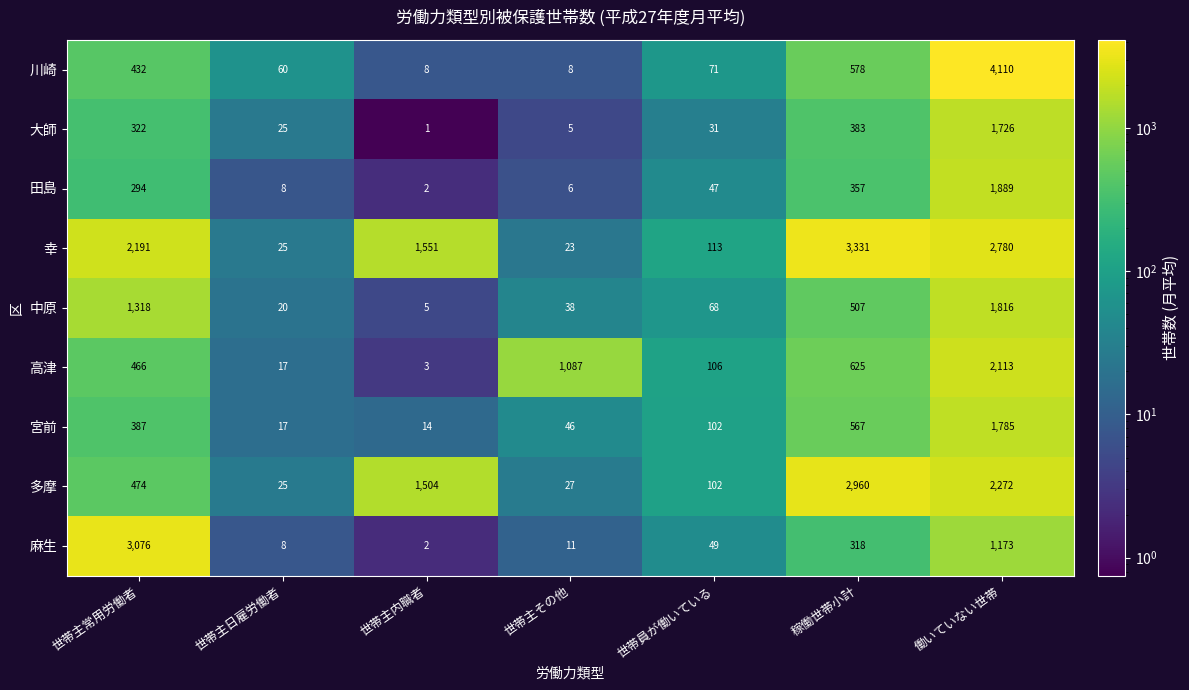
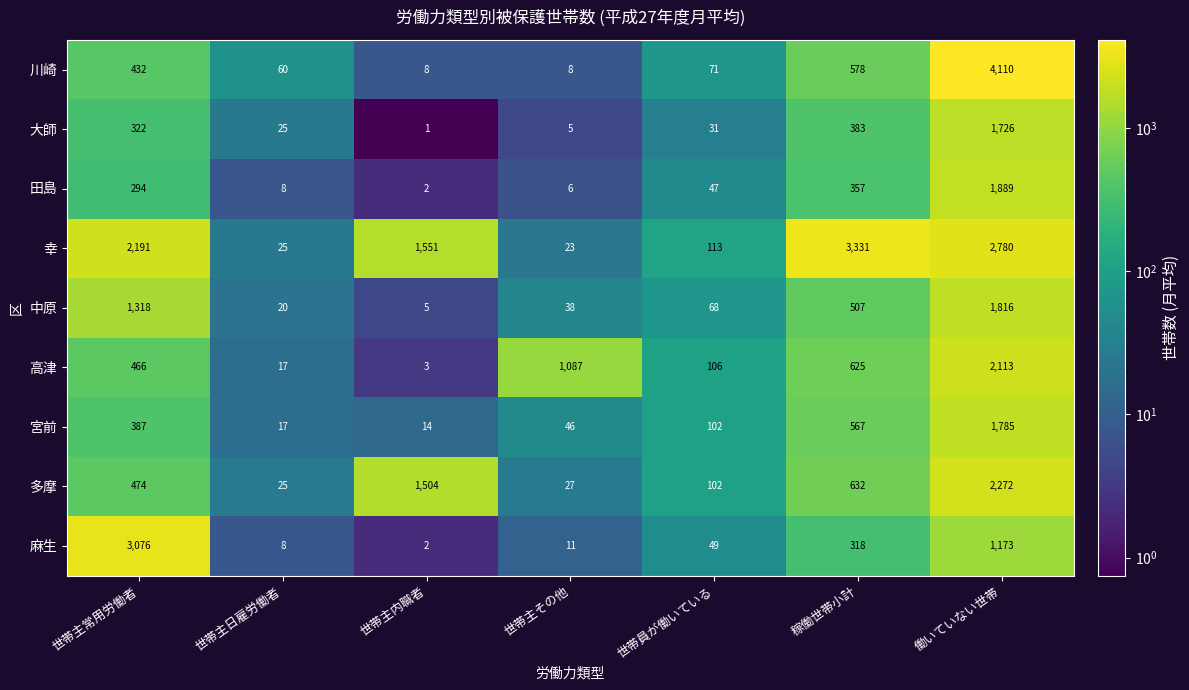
多摩, 稼働世帯小計: 2,960 -> 632
